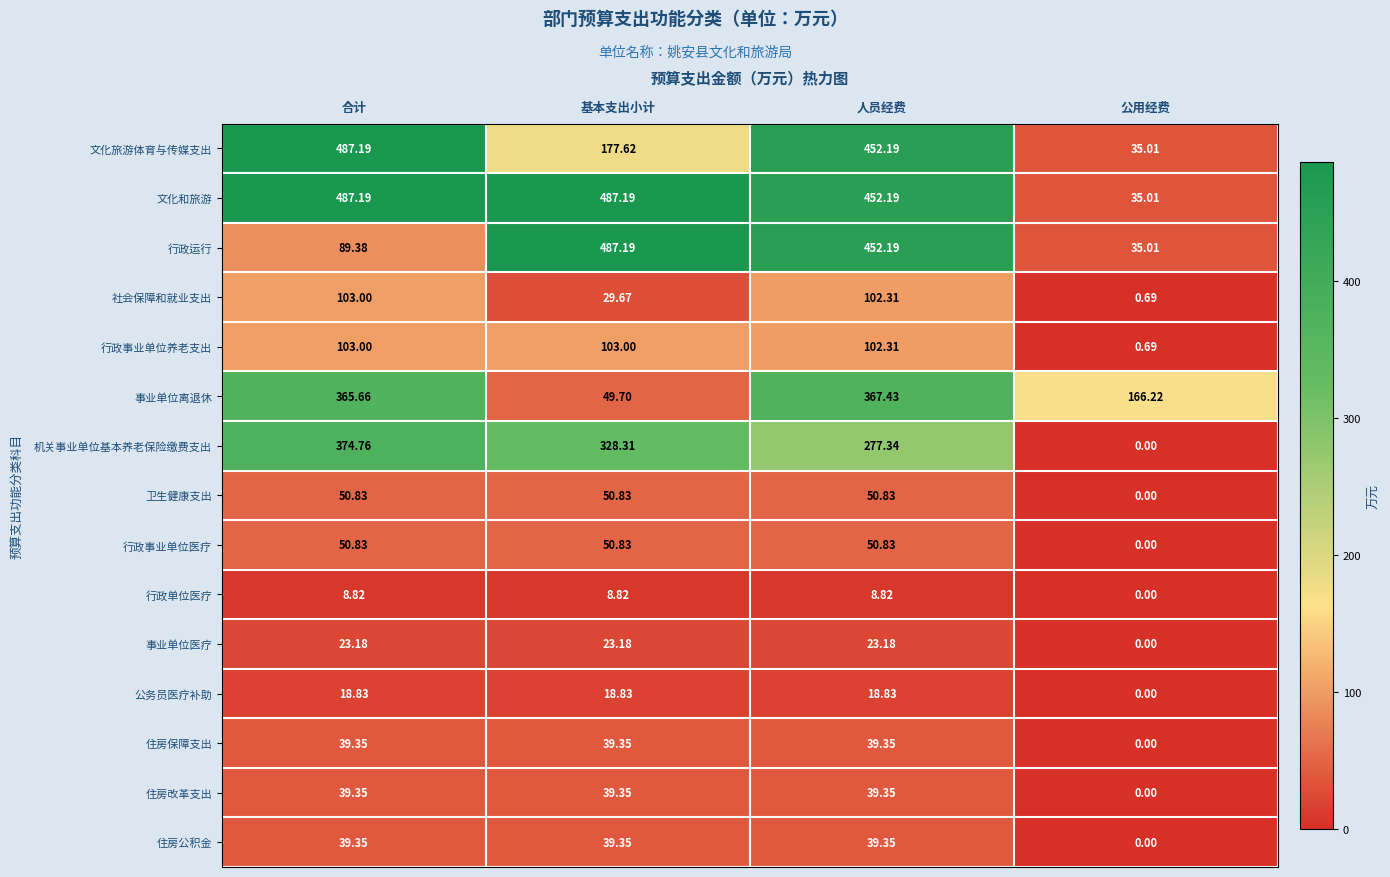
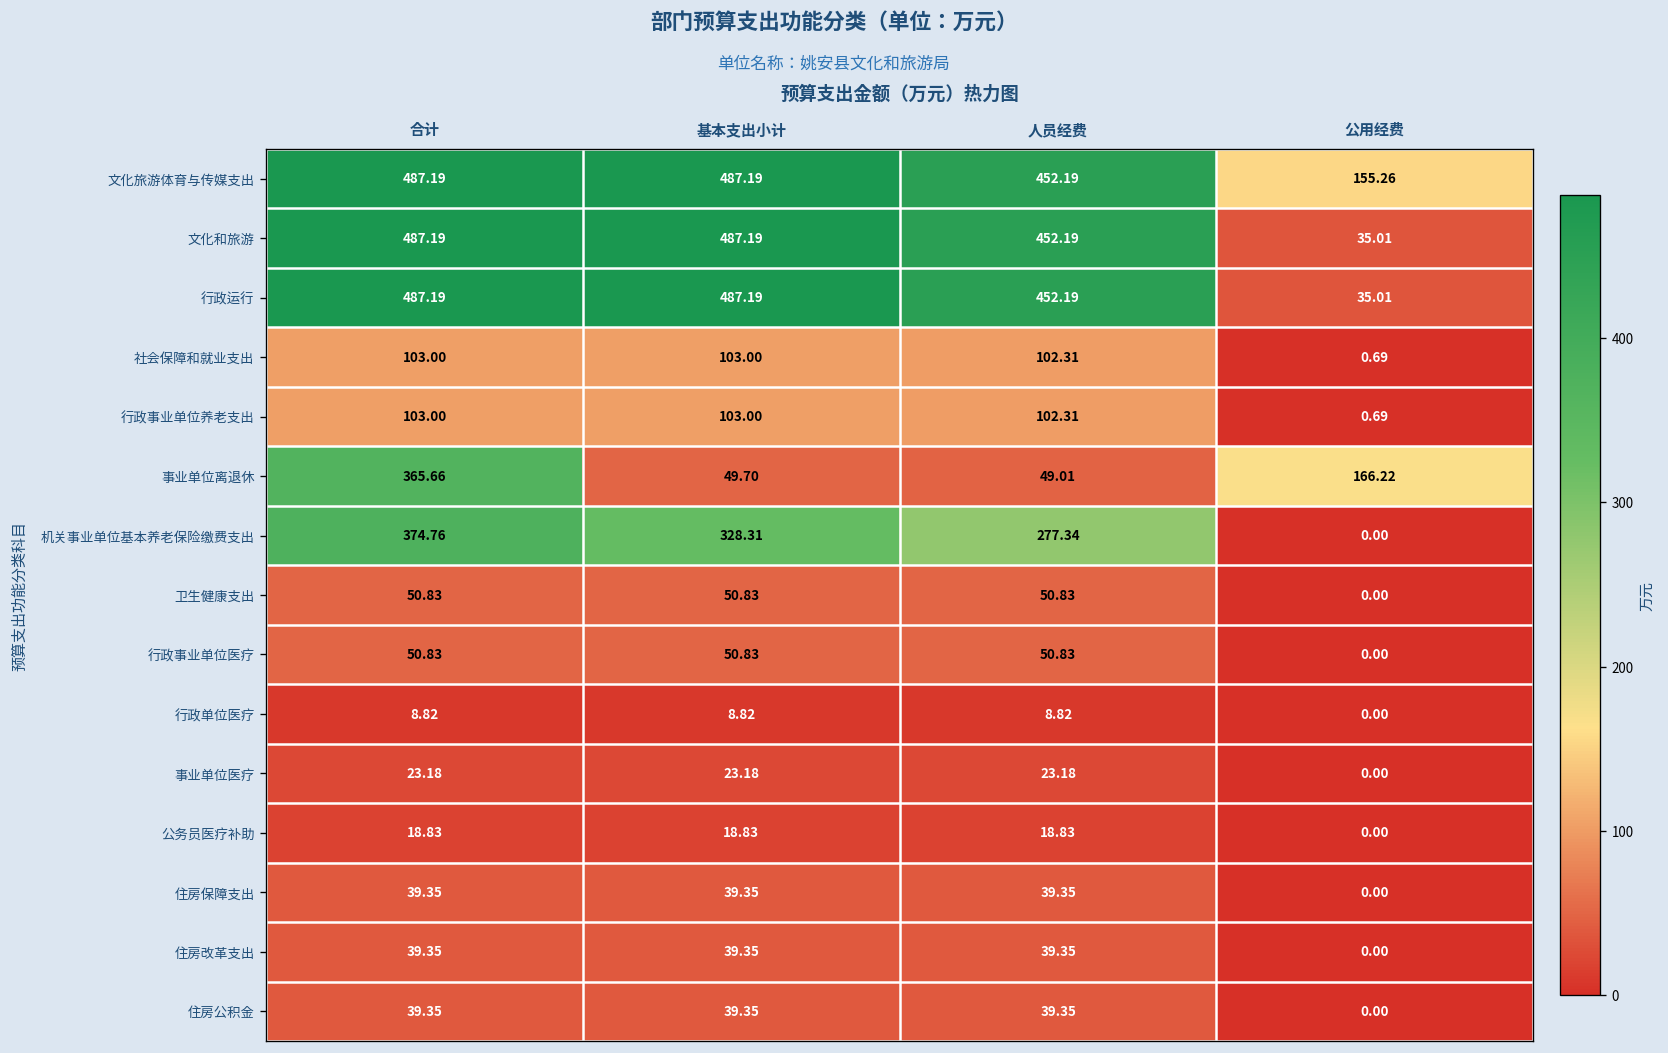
文化旅游体育与传媒支出, 基本支出小计: 177.62 -> 487.19
文化旅游体育与传媒支出, 公用经费: 35.01 -> 155.26
行政运行, 合计: 89.38 -> 487.19
社会保障和就业支出, 基本支出小计: 29.67 -> 103.00
事业单位离退休, 人员经费: 367.43 -> 49.01
